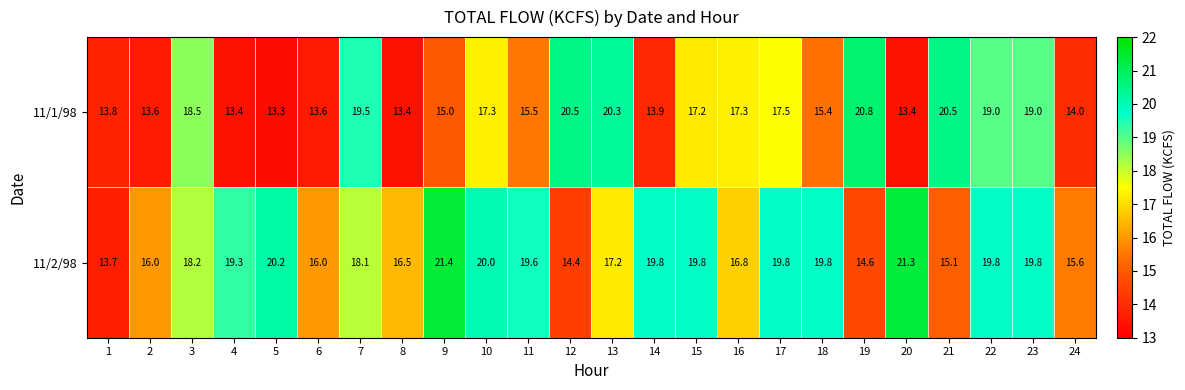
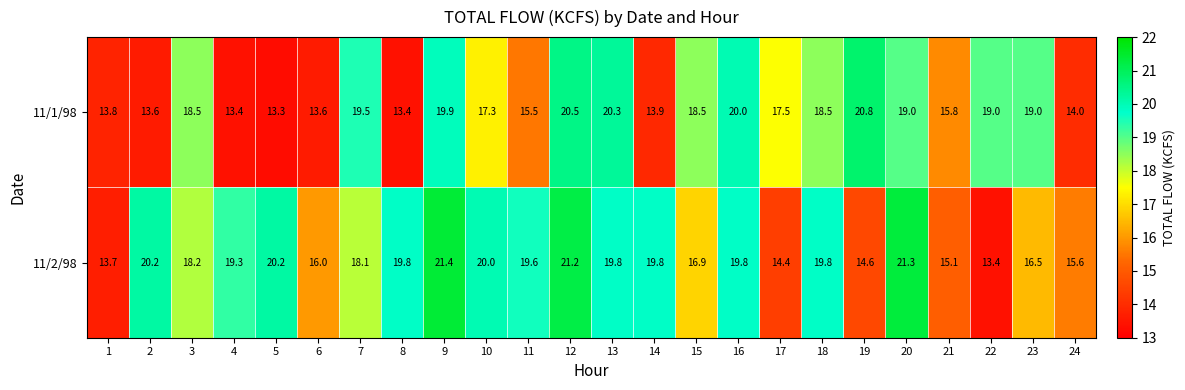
11/1/98, 9: 15.0 -> 19.9
11/1/98, 15: 17.2 -> 18.5
11/1/98, 16: 17.3 -> 20.0
11/1/98, 18: 15.4 -> 18.5
11/1/98, 20: 13.4 -> 19.0
11/1/98, 21: 20.5 -> 15.8
11/2/98, 2: 16.0 -> 20.2
11/2/98, 8: 16.5 -> 19.8
11/2/98, 12: 14.4 -> 21.2
11/2/98, 13: 17.2 -> 19.8
11/2/98, 15: 19.8 -> 16.9
11/2/98, 16: 16.8 -> 19.8
11/2/98, 17: 19.8 -> 14.4
11/2/98, 22: 19.8 -> 13.4
11/2/98, 23: 19.8 -> 16.5
